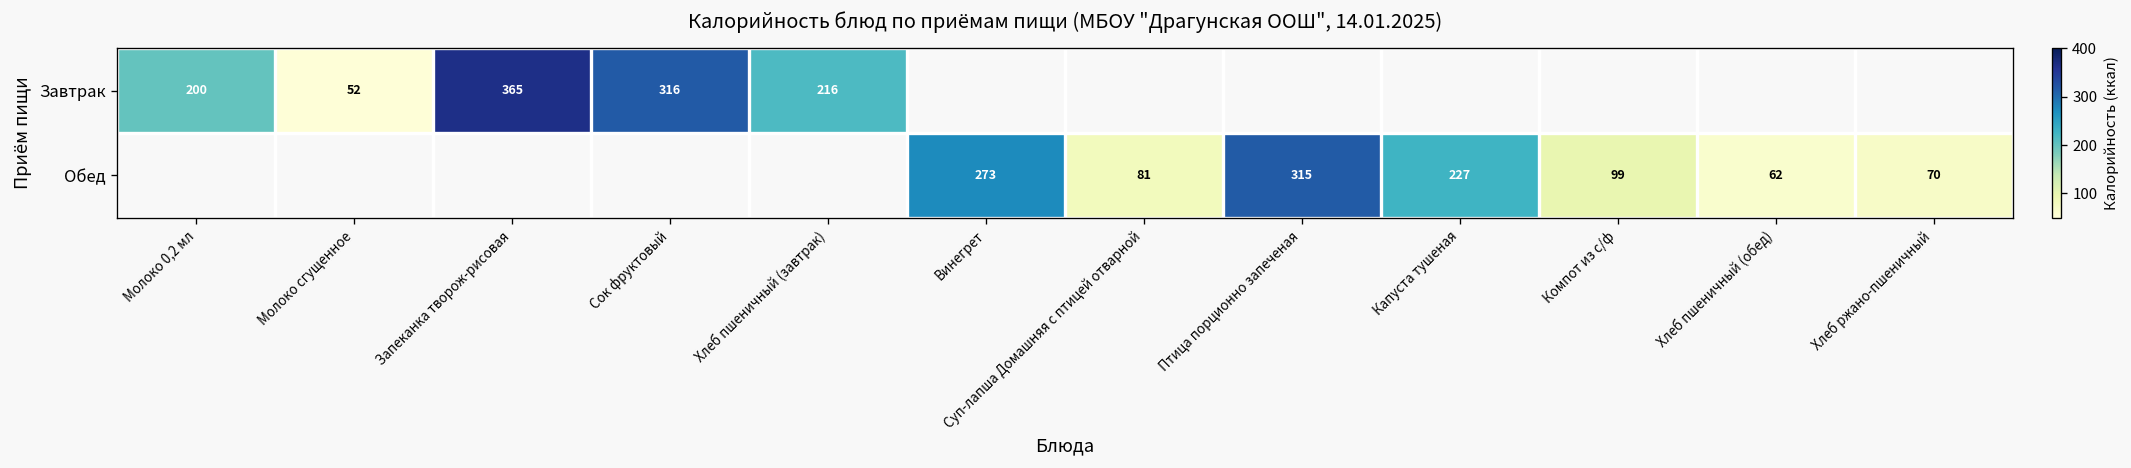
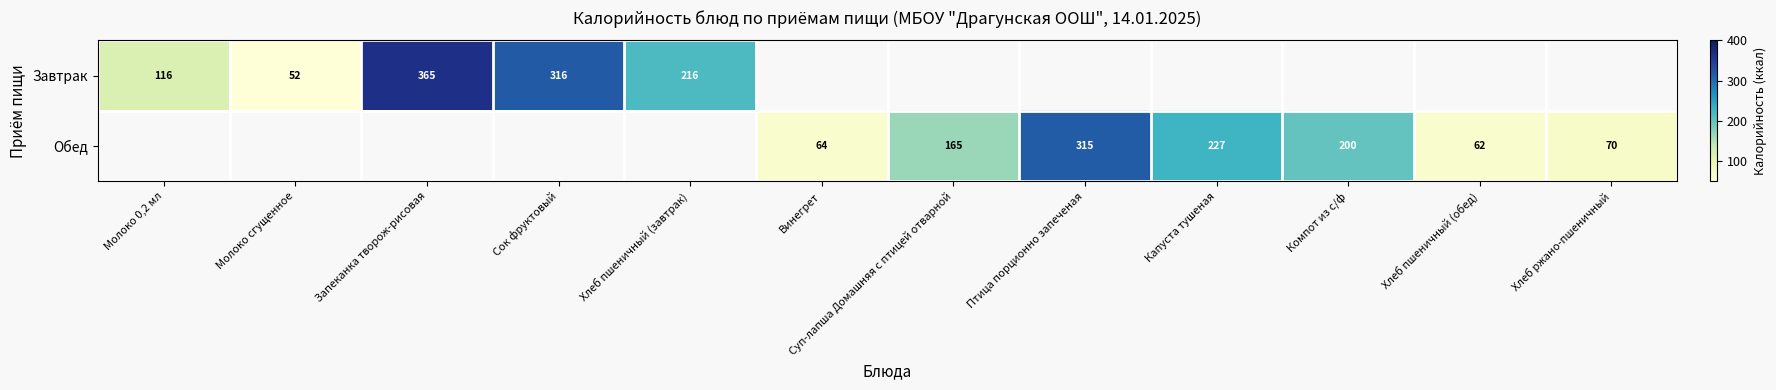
Завтрак, Молоко 0,2 мл: 200 -> 116
Обед, Винегрет: 273 -> 64
Обед, Суп-лапша Домашняя с птицей отварной: 81 -> 165
Обед, Компот из с/ф: 99 -> 200
